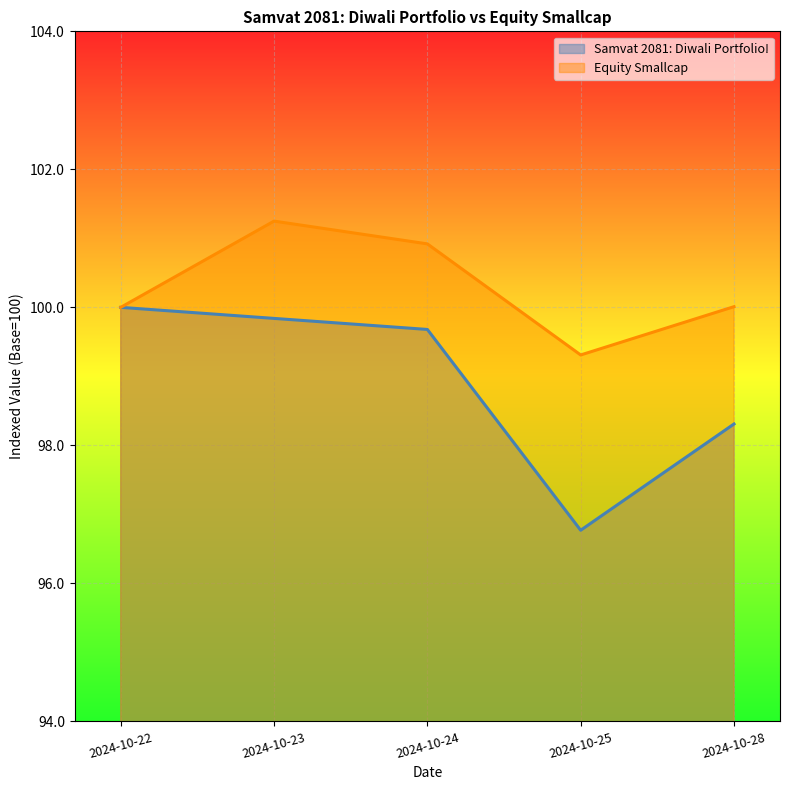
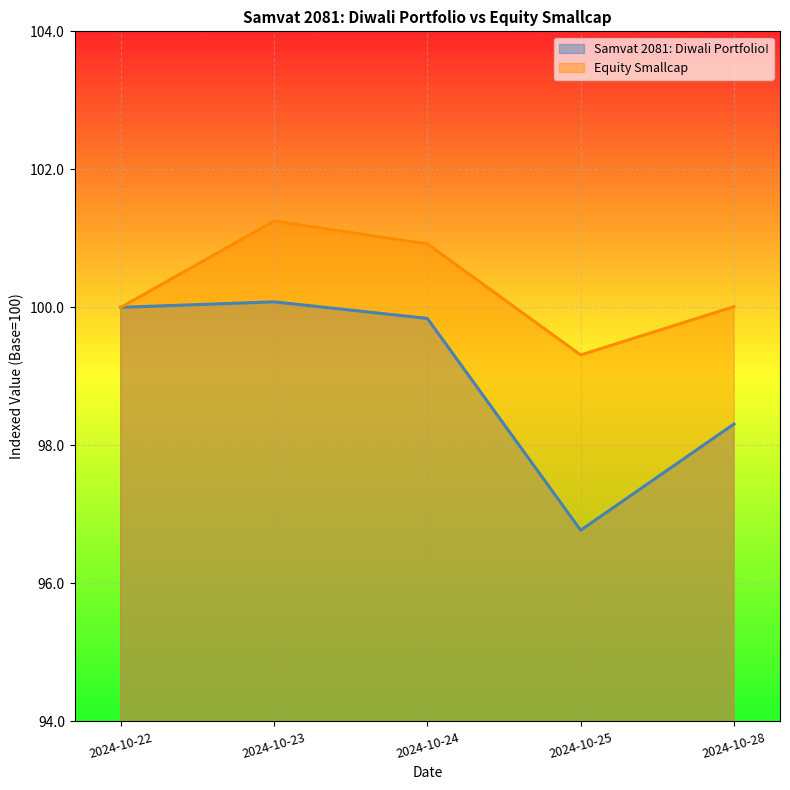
Samvat 2081: Diwali Portfolio!, 2024-10-23: 99.8 -> 100.1
Samvat 2081: Diwali Portfolio!, 2024-10-24: 99.7 -> 99.8
